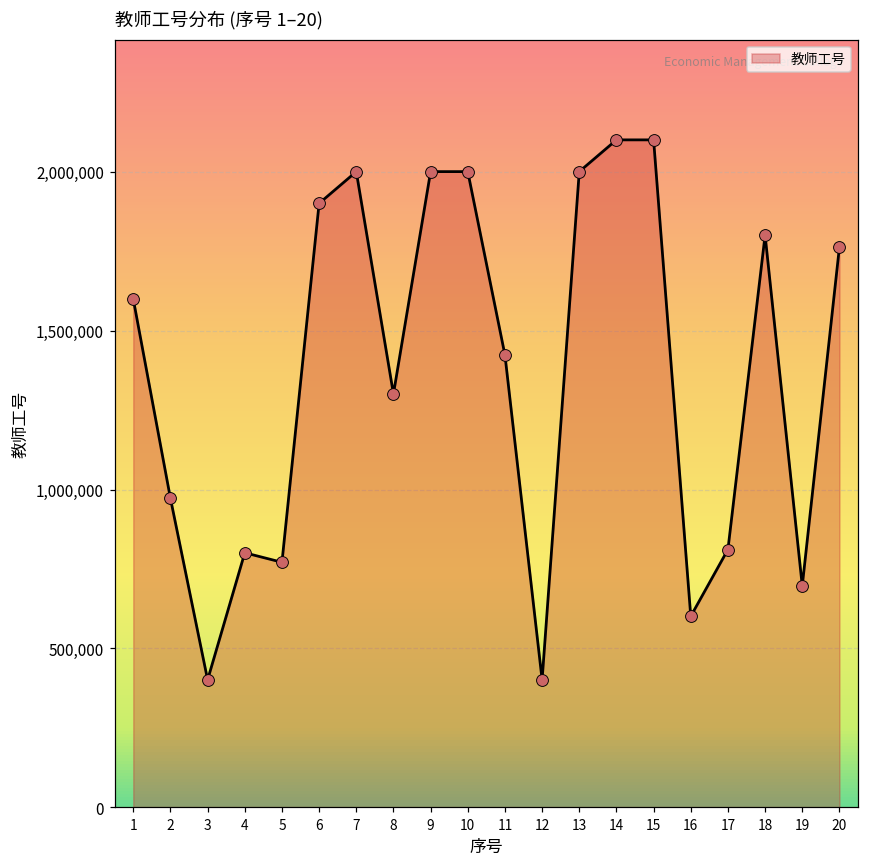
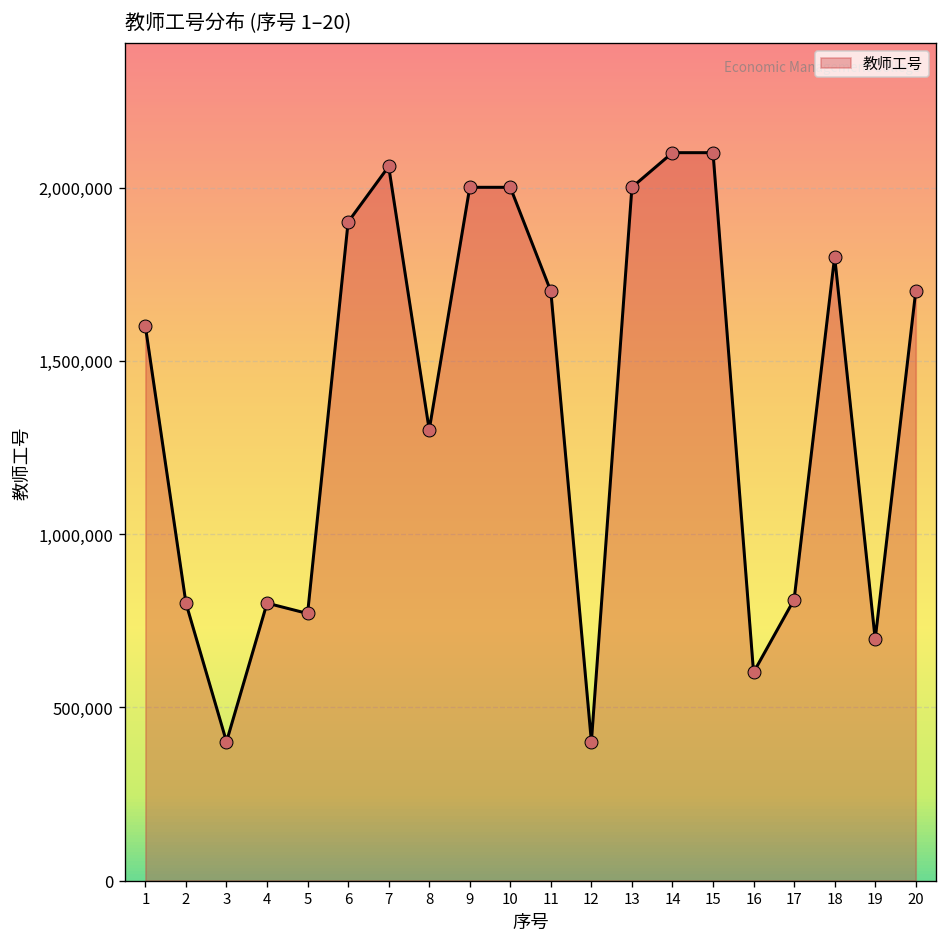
2: 970,000 -> 800,000
7: 2,000,000 -> 2,060,000
11: 1,420,000 -> 1,700,000
20: 1,760,000 -> 1,700,000
